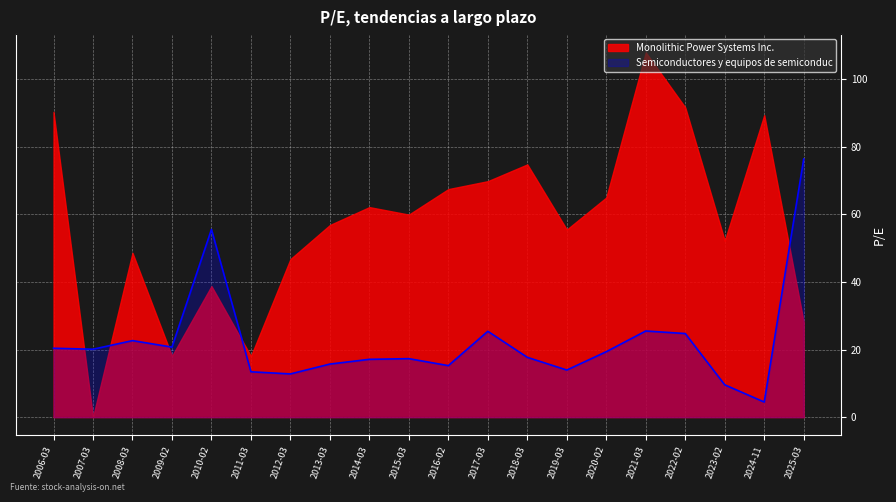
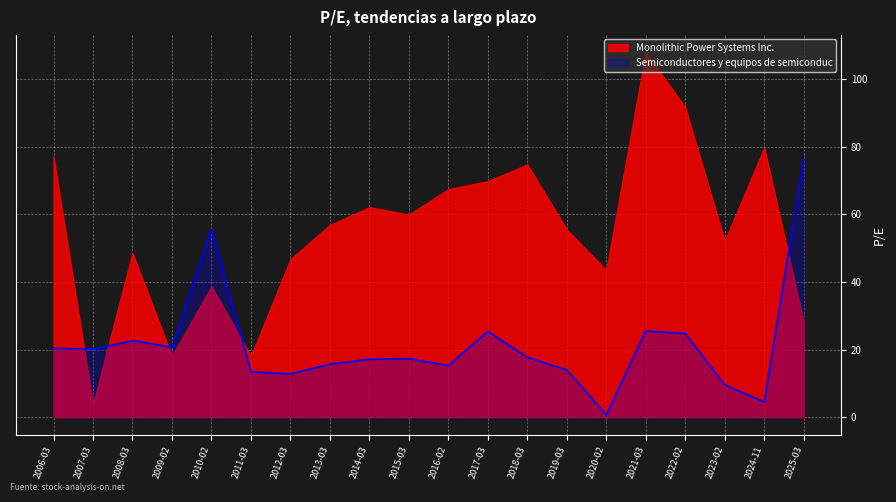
Monolithic Power Systems Inc., 2006-03: 90 -> 77
Monolithic Power Systems Inc., 2007-03: 0 -> 4
Monolithic Power Systems Inc., 2020-02: 65 -> 44
Semiconductores y equipos de semiconduc, 2020-02: 19 -> 1
Monolithic Power Systems Inc., 2024-11: 89 -> 80
